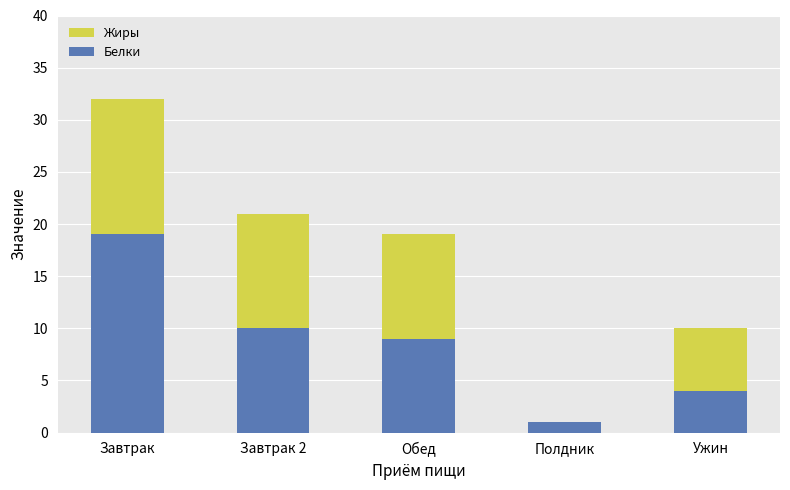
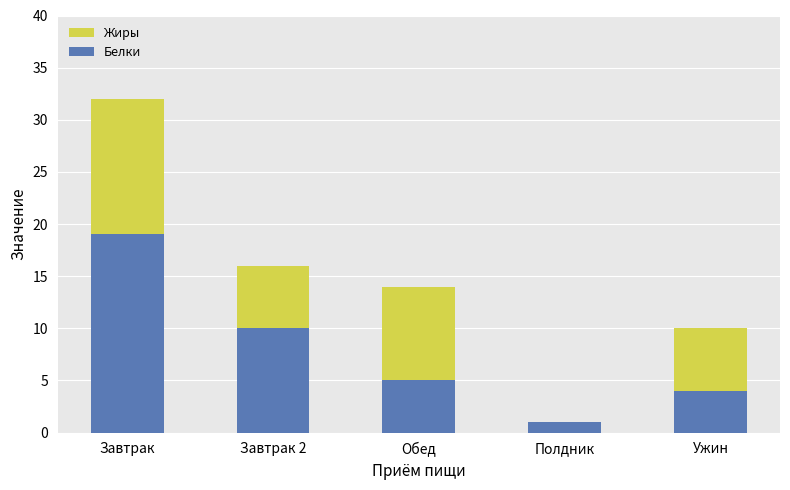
Жиры, Завтрак 2: 11 -> 6
Белки, Обед: 9 -> 5
Жиры, Обед: 10 -> 9
